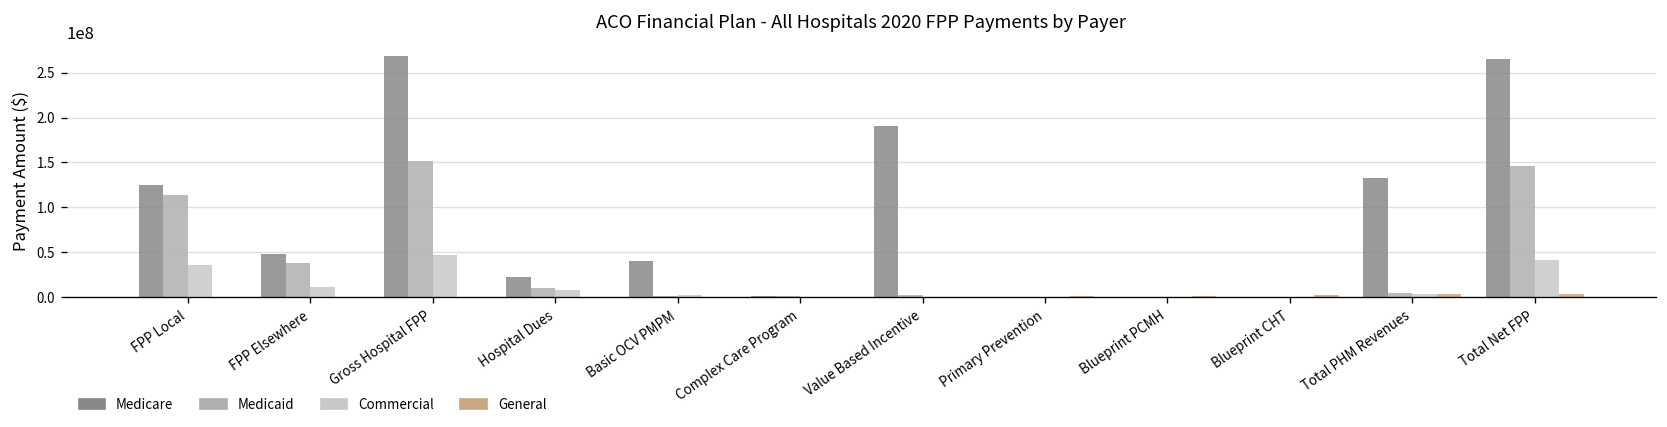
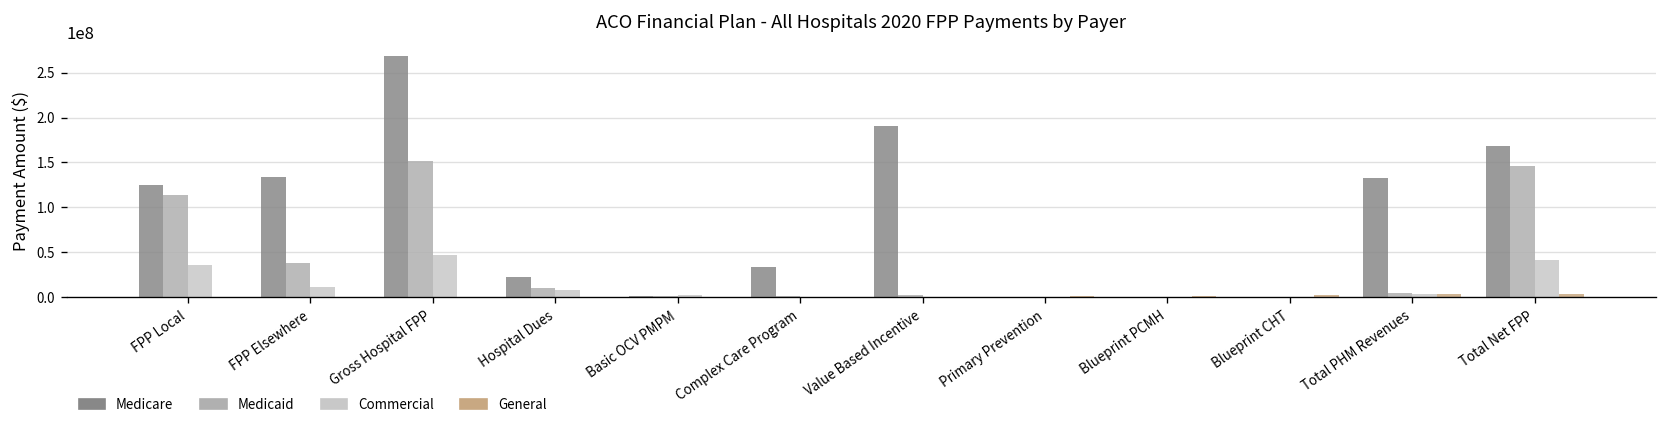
Medicare, FPP Elsewhere: 50000000 -> 130000000
Medicare, Basic OCV PMPM: 40000000 -> 0
Medicare, Complex Care Program: 0 -> 30000000
Medicare, Total Net FPP: 270000000 -> 170000000
